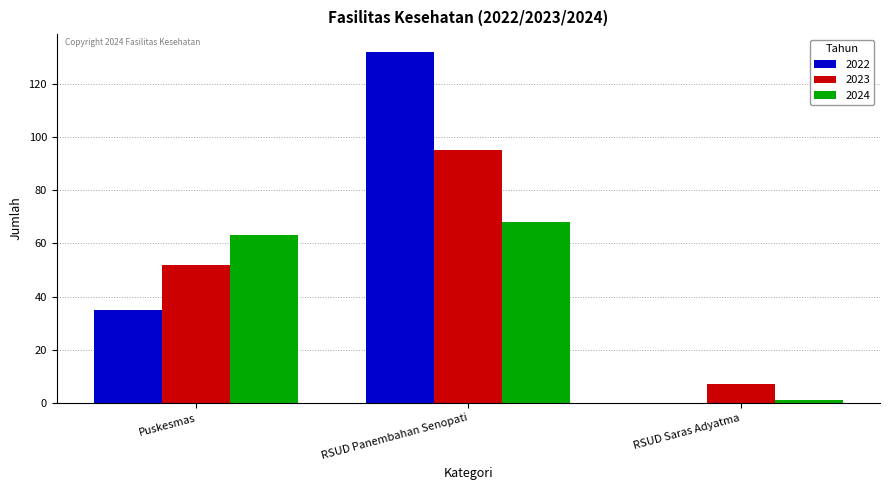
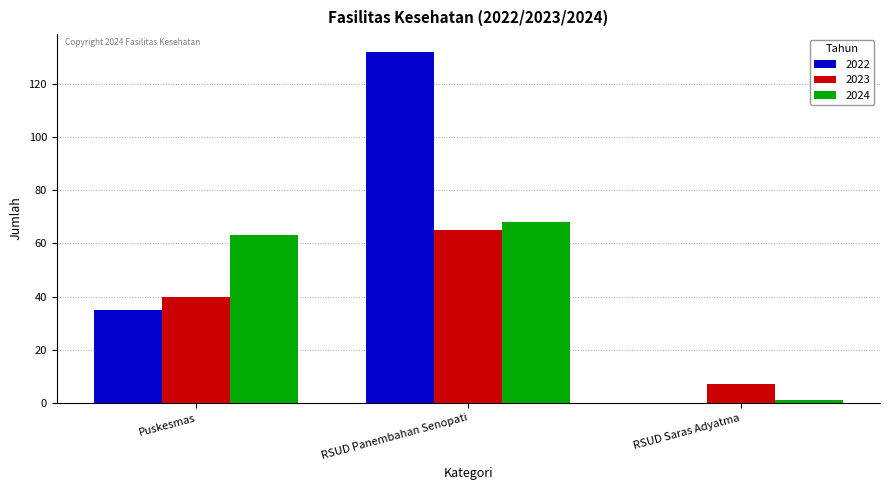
2023, Puskesmas: 52 -> 40
2023, RSUD Panembahan Senopati: 95 -> 65
